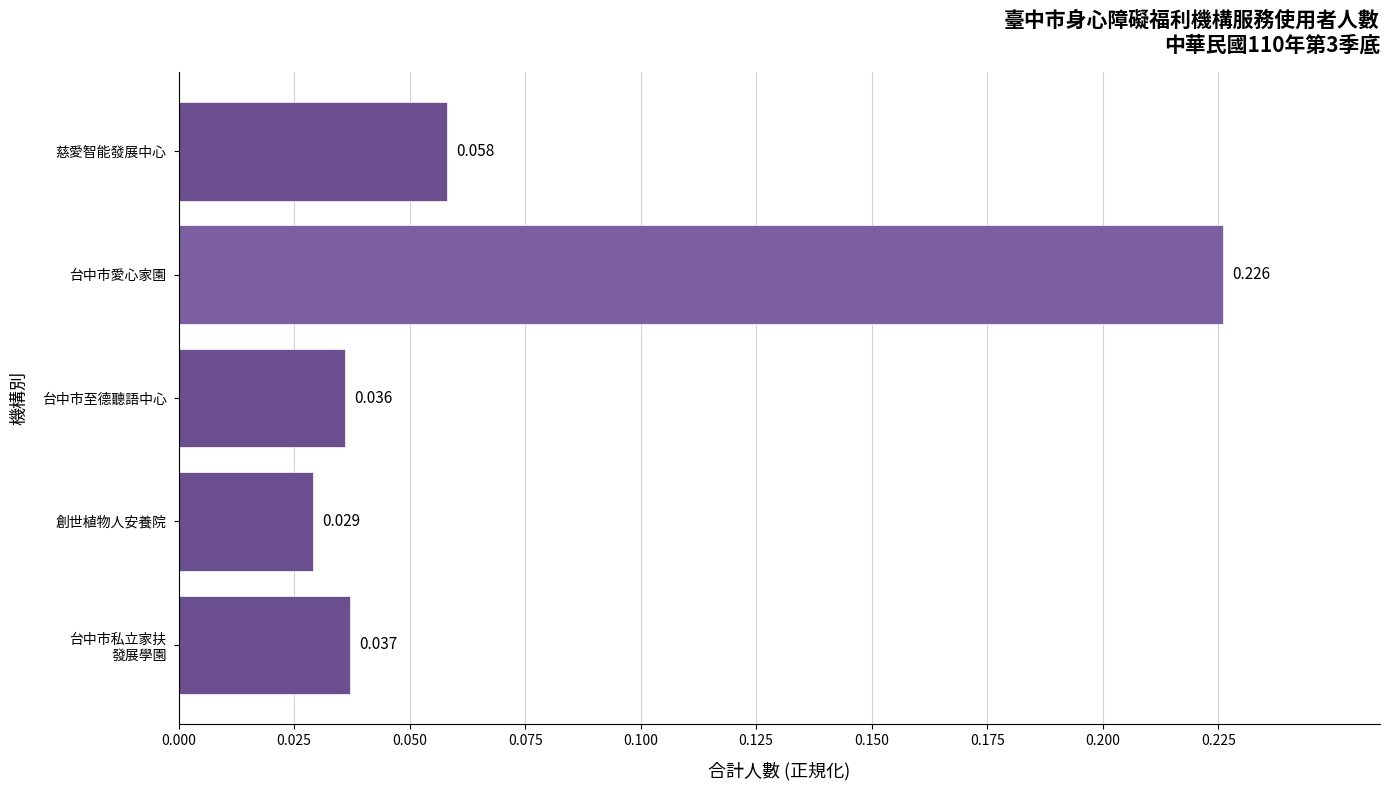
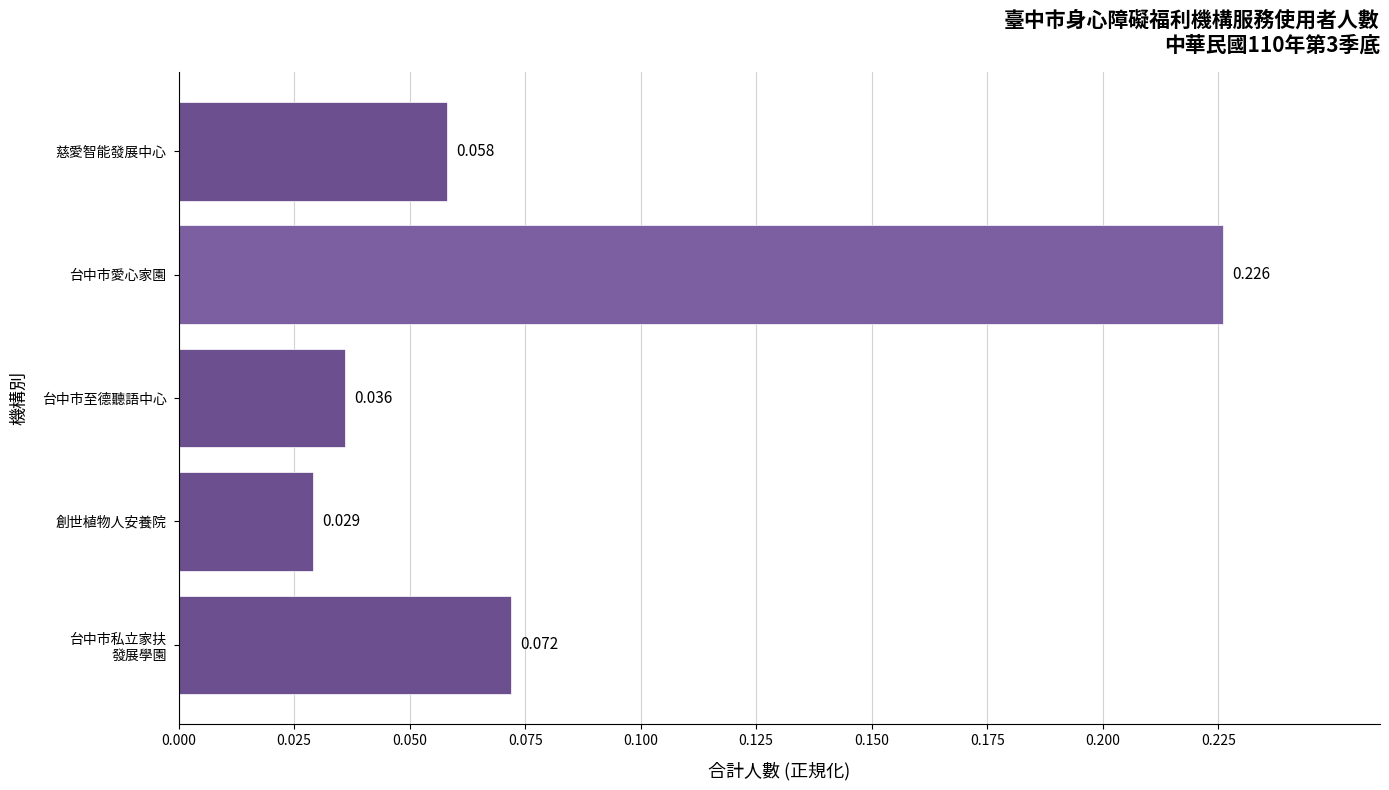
台中市私立家扶 發展學園: 0.037 -> 0.072
